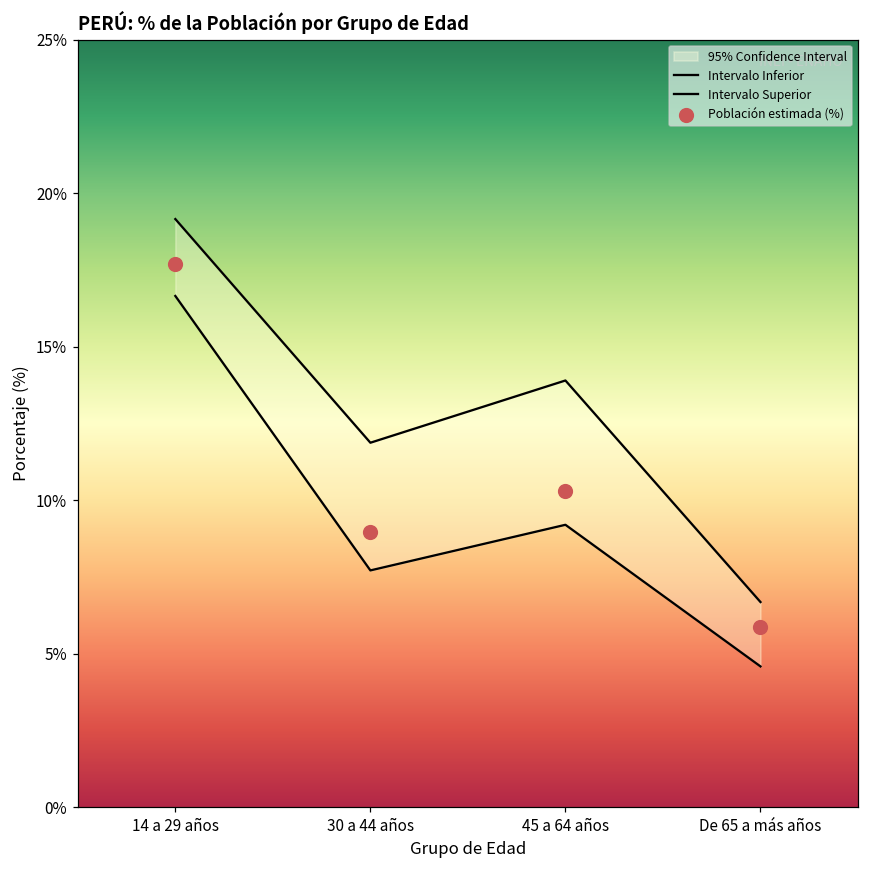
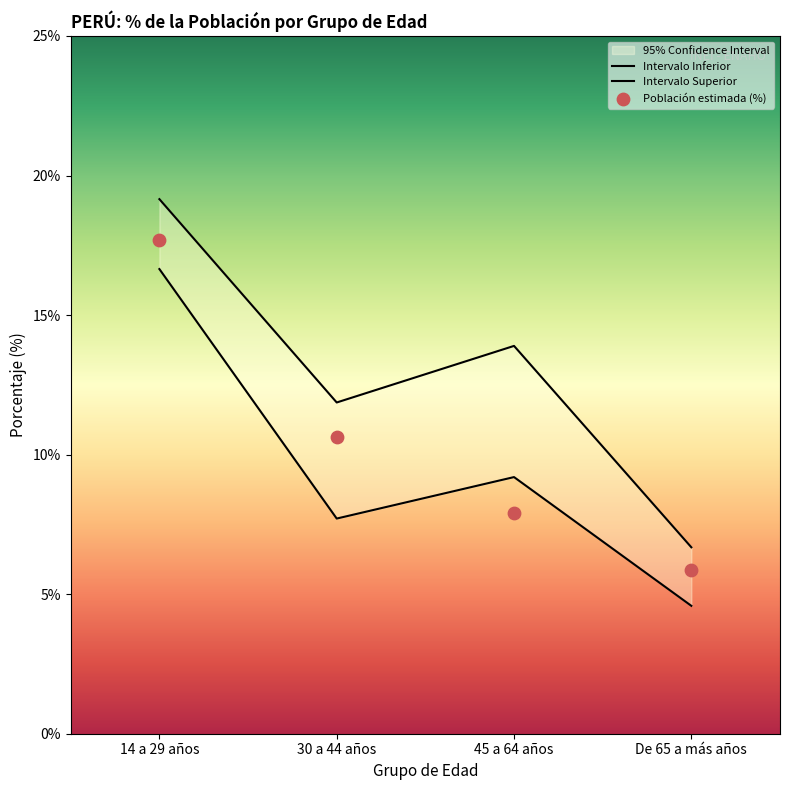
Población estimada (%), 30 a 44 años: 9.0% -> 10.6%
Población estimada (%), 45 a 64 años: 10.3% -> 7.9%
